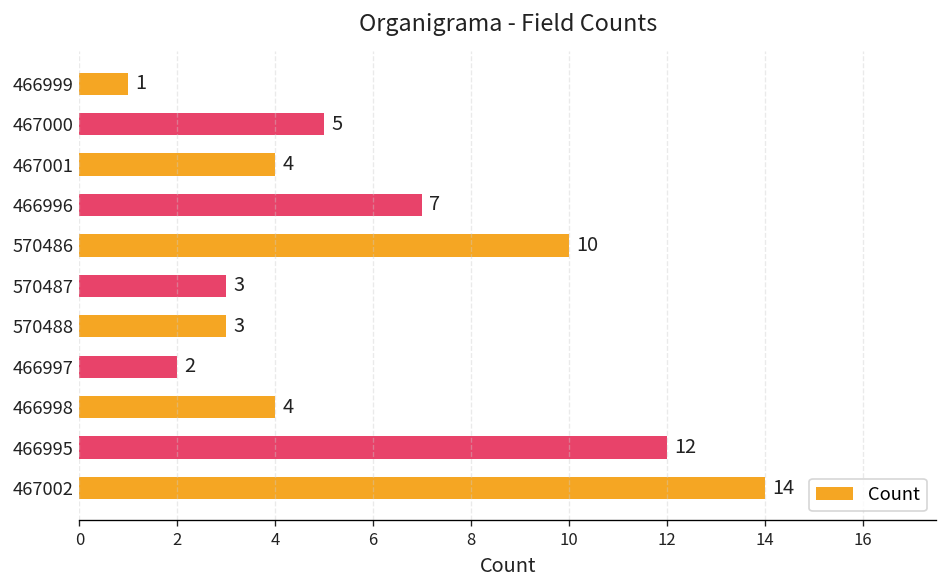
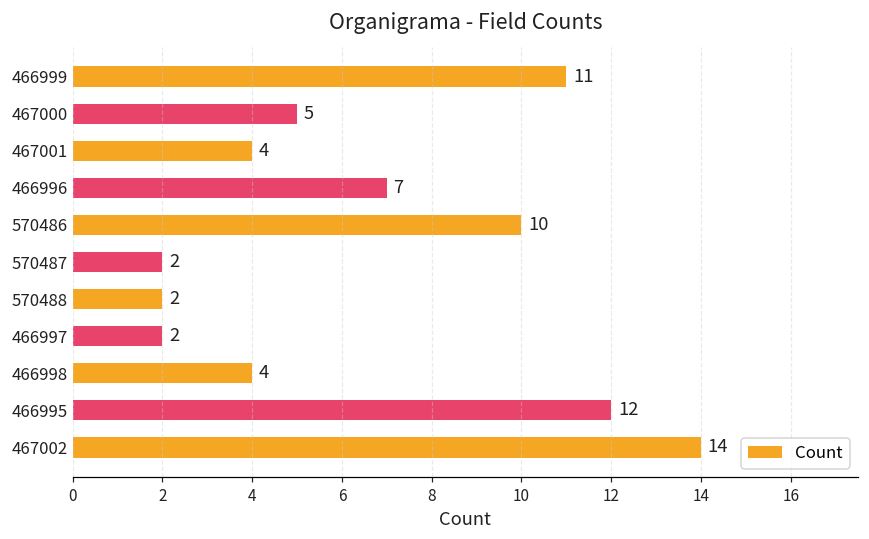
466999: 1 -> 11
570487: 3 -> 2
570488: 3 -> 2
